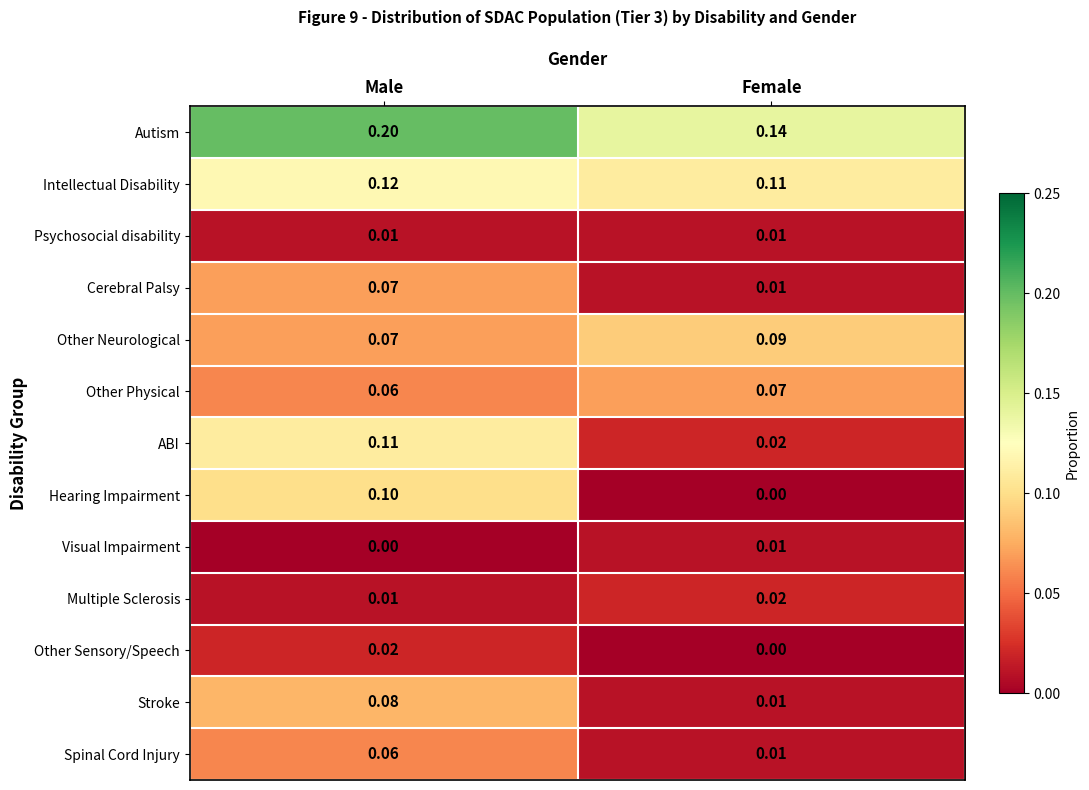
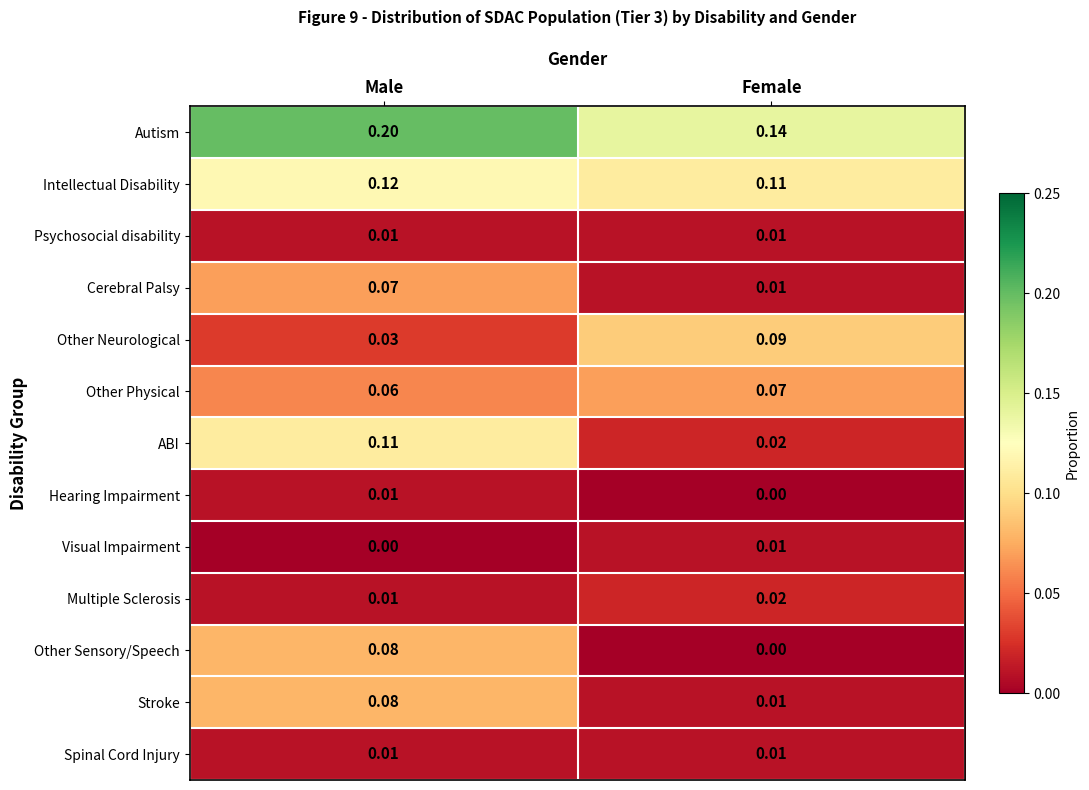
Other Neurological, Male: 0.07 -> 0.03
Hearing Impairment, Male: 0.10 -> 0.01
Other Sensory/Speech, Male: 0.02 -> 0.08
Spinal Cord Injury, Male: 0.06 -> 0.01
